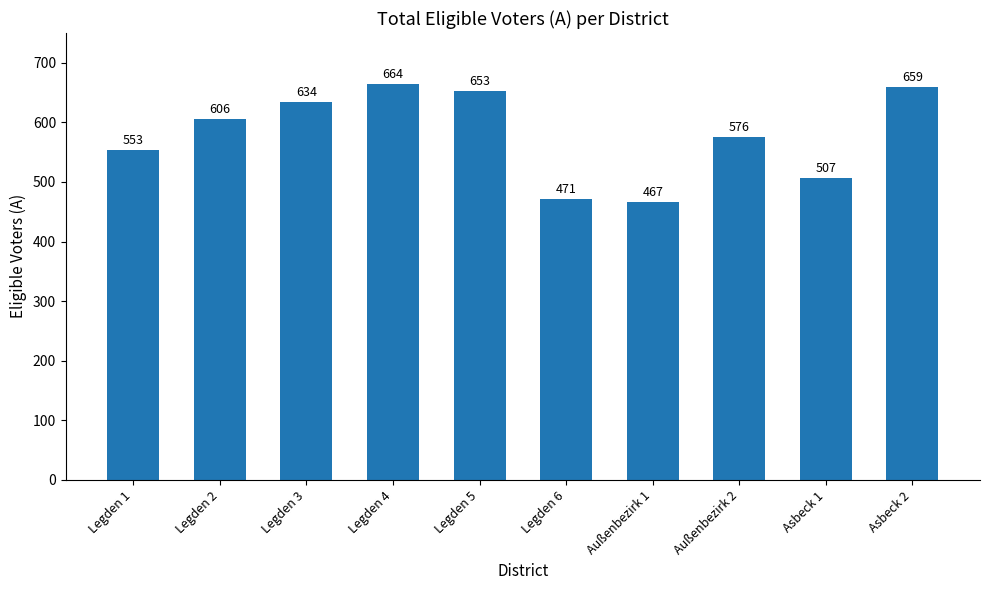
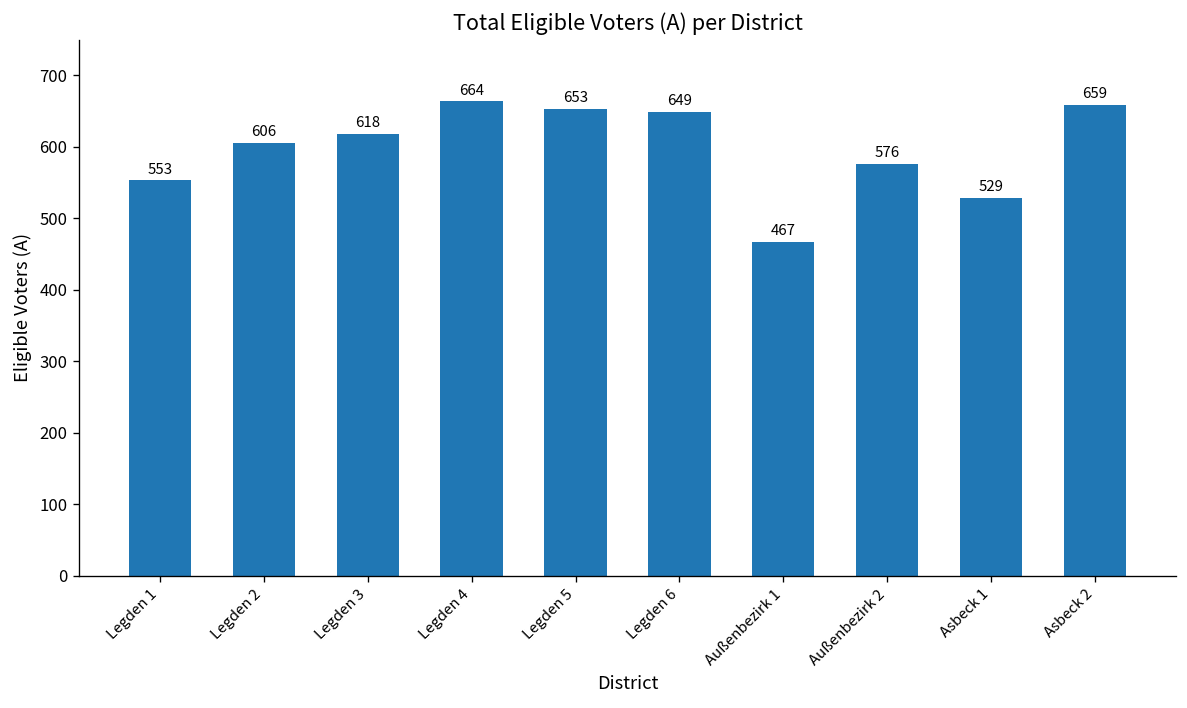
Legden 3: 634 -> 618
Legden 6: 471 -> 649
Asbeck 1: 507 -> 529
